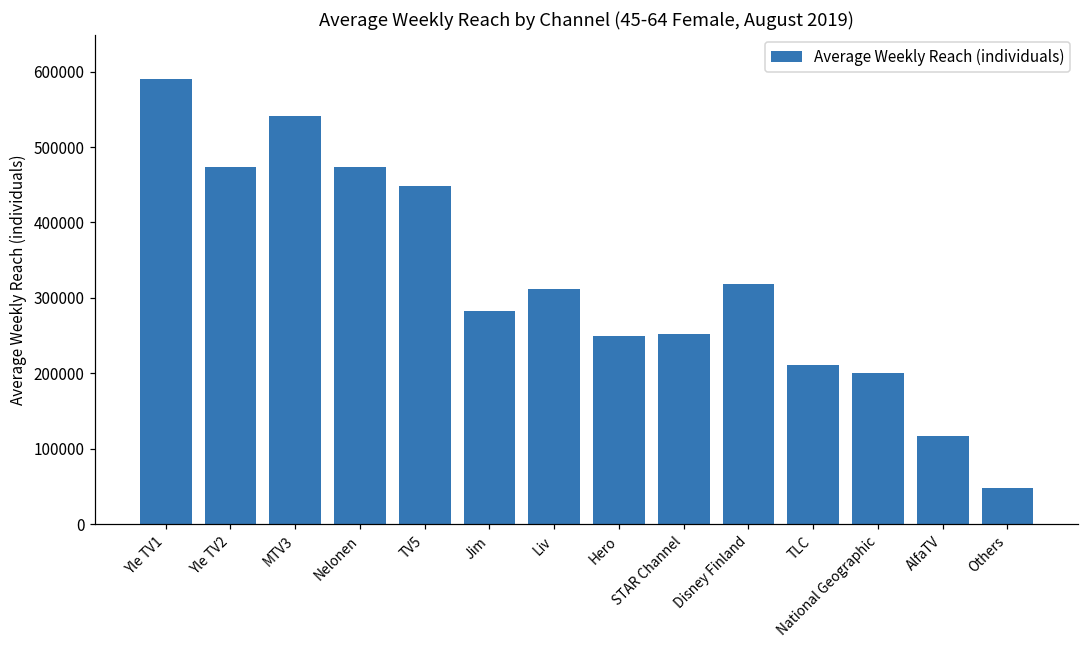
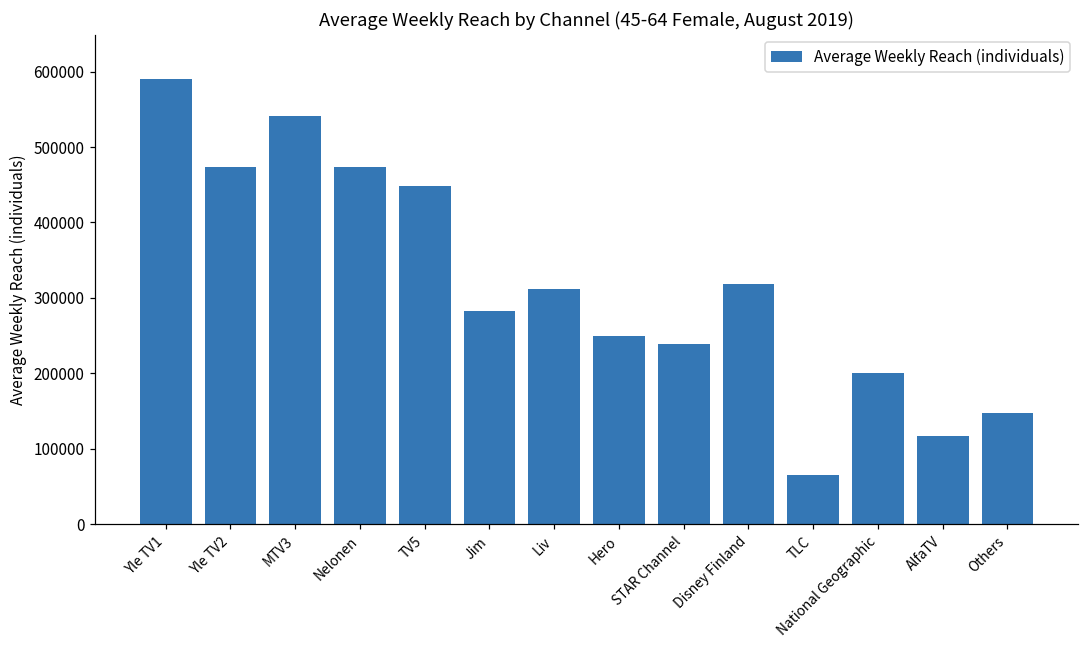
STAR Channel: 250000 -> 240000
TLC: 210000 -> 70000
Others: 50000 -> 150000
